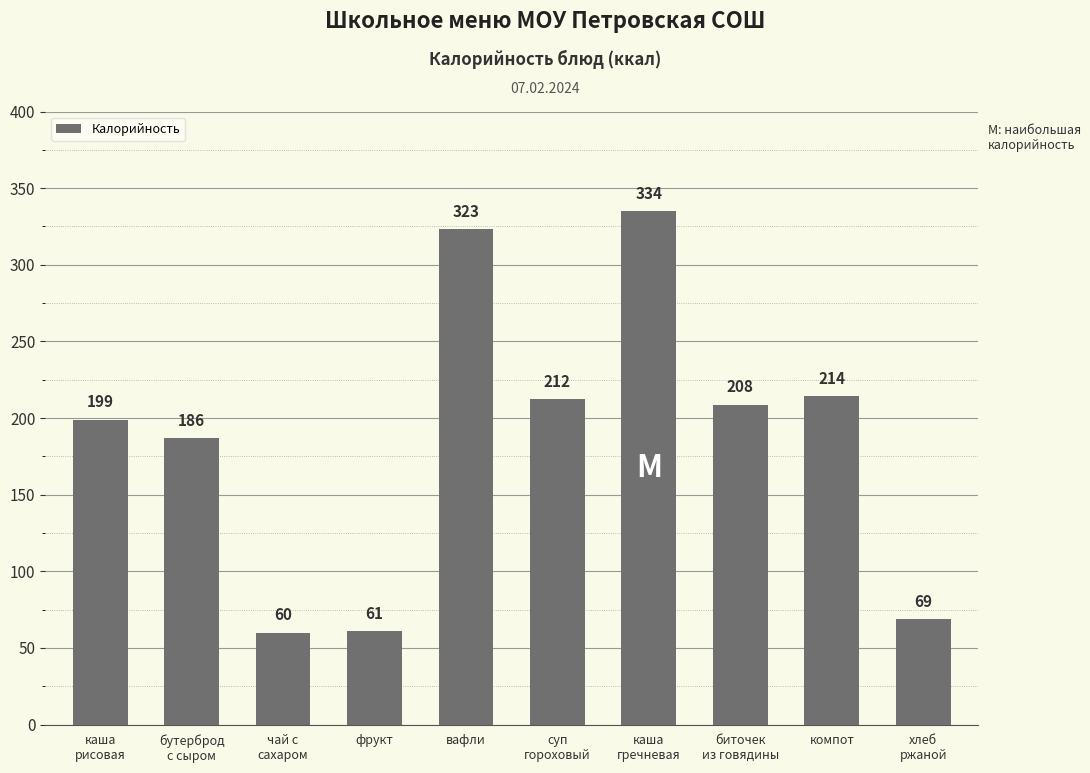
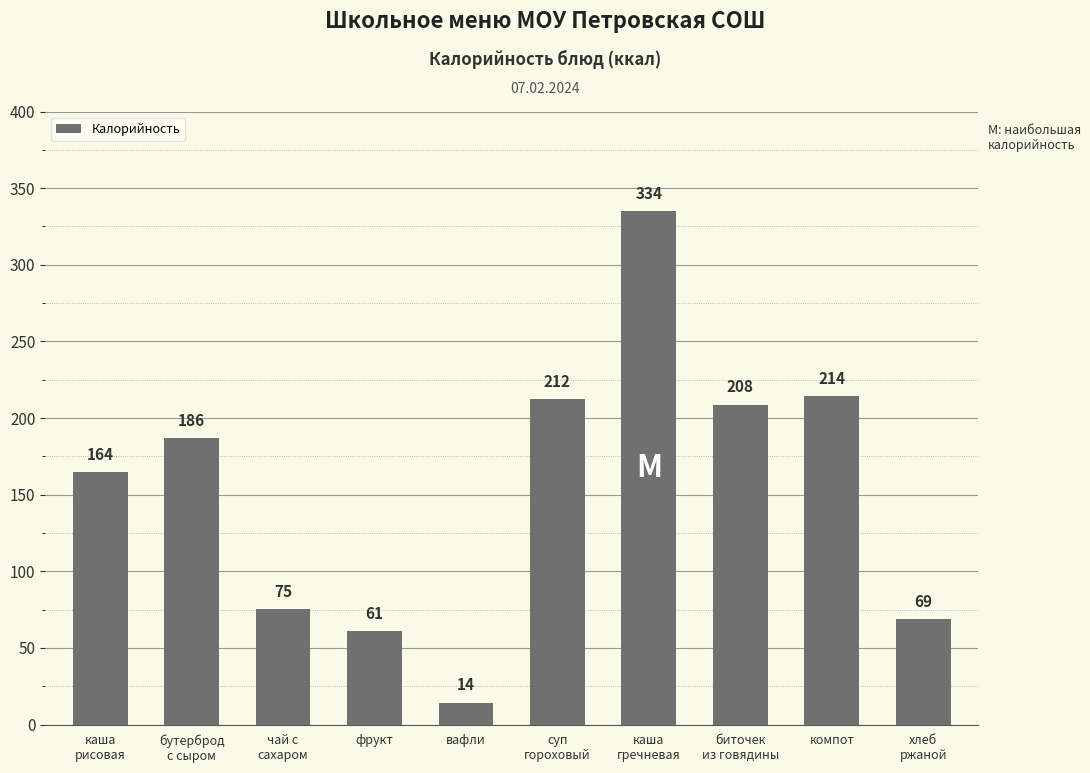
каша рисовая: 199 -> 164
чай с сахаром: 60 -> 75
вафли: 323 -> 14
